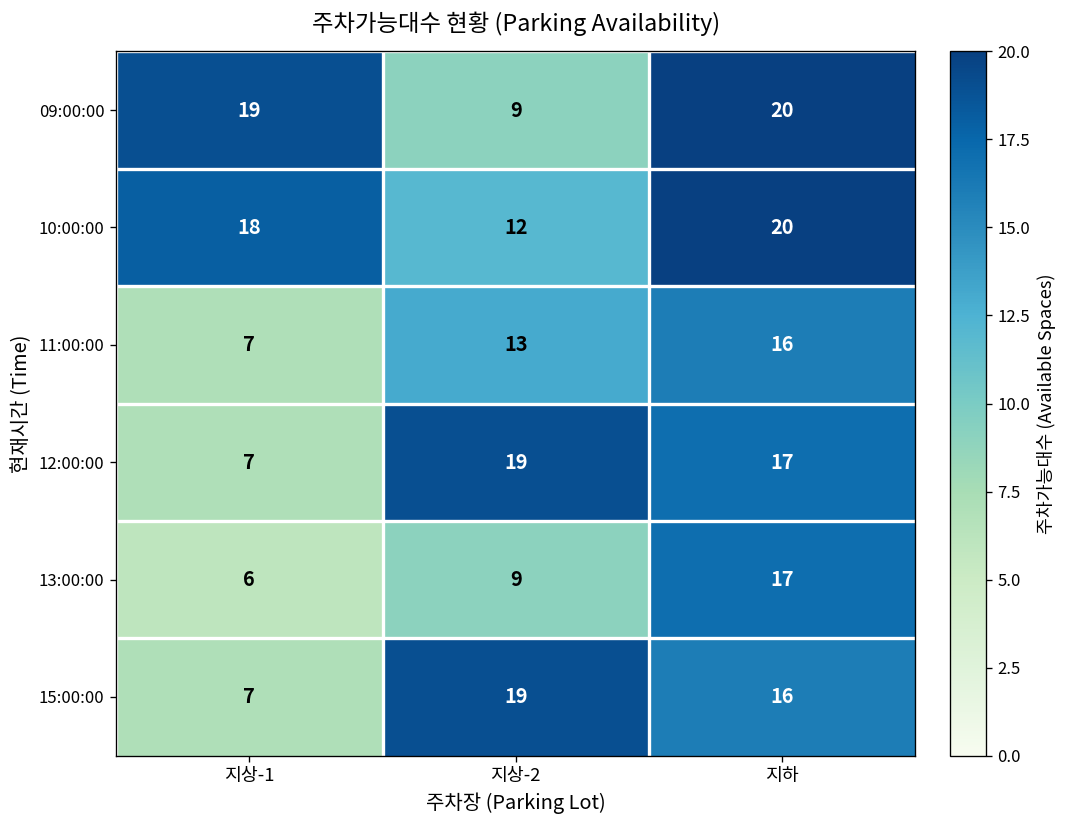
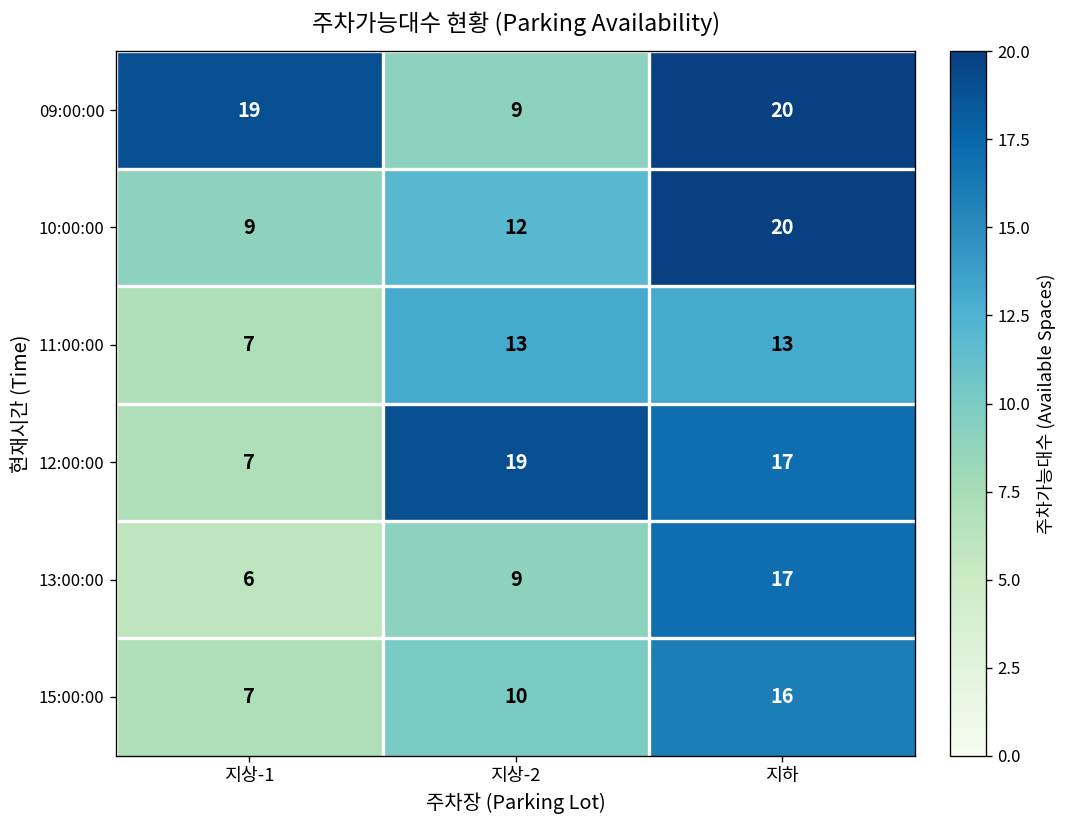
10:00:00, 지상-1: 18 -> 9
11:00:00, 지하: 16 -> 13
15:00:00, 지상-2: 19 -> 10
